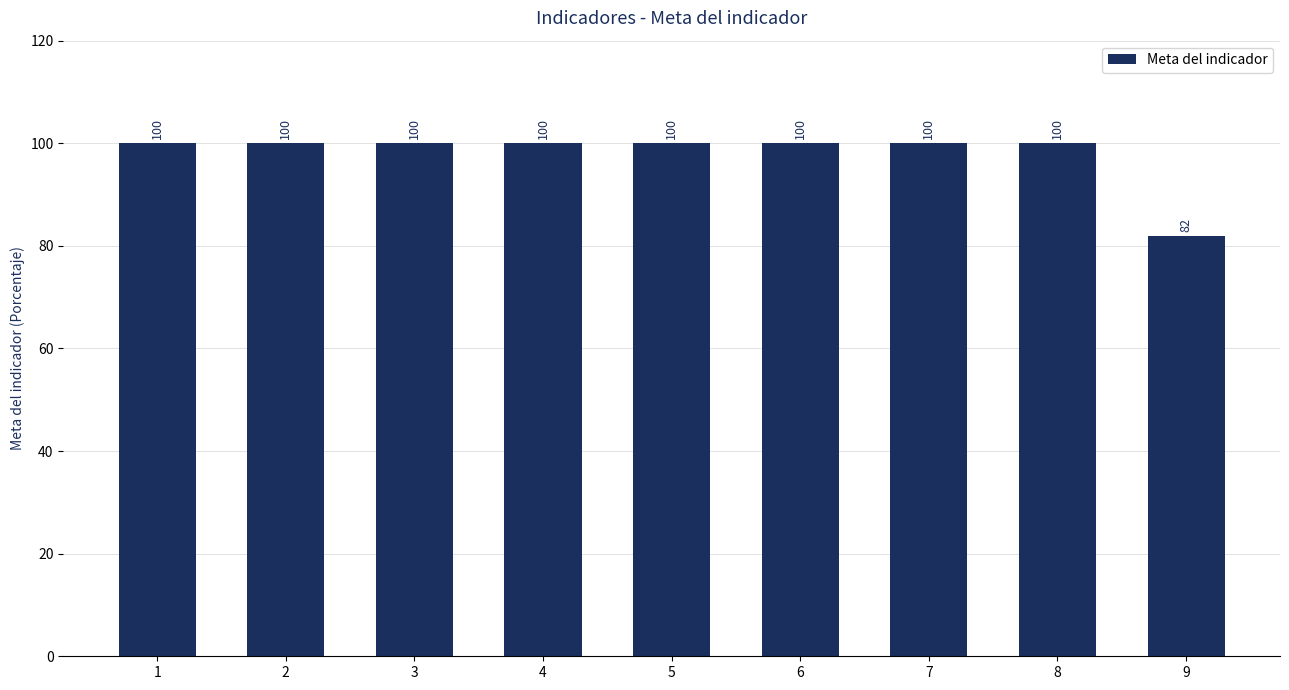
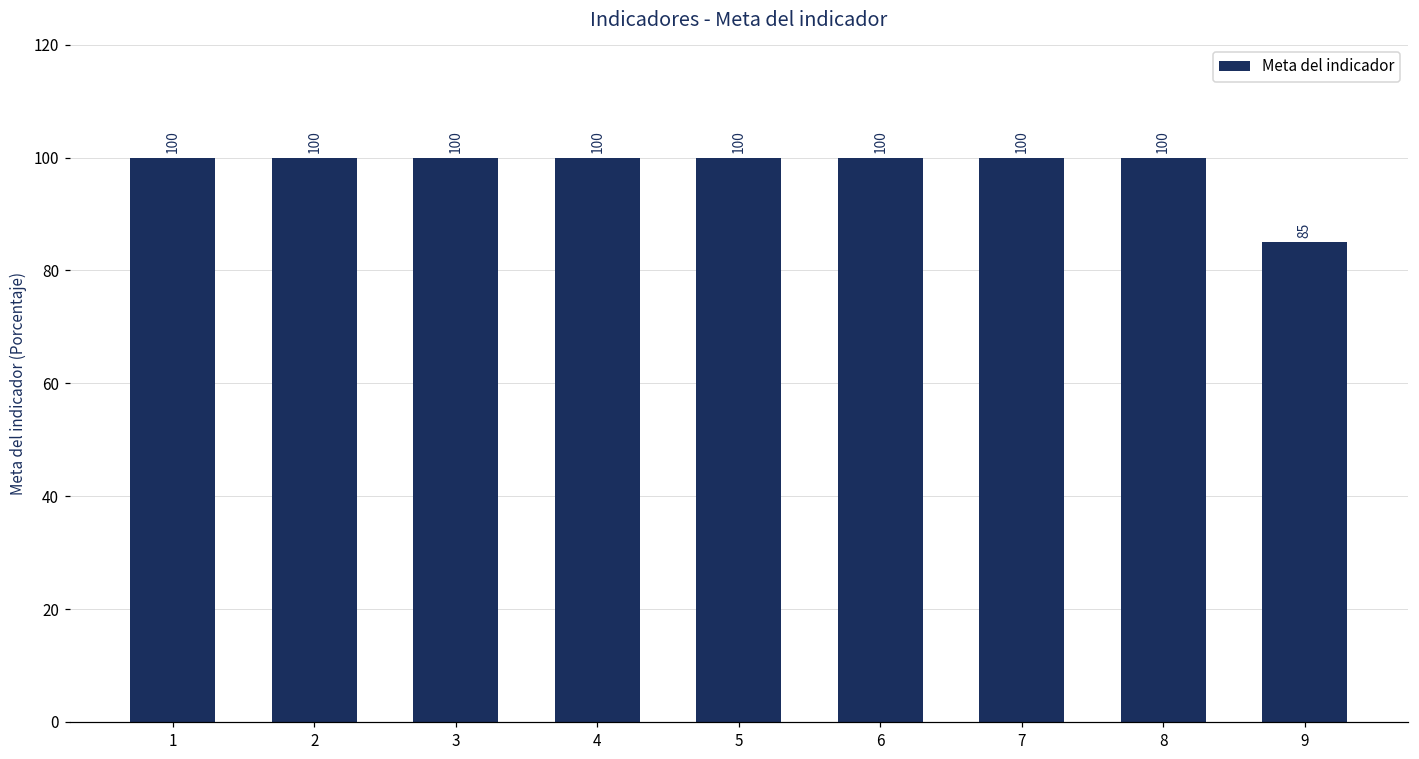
9: 82 -> 85
